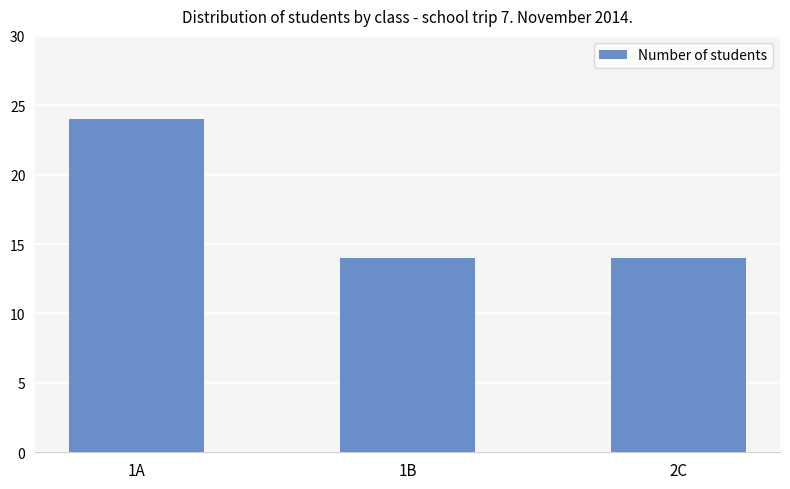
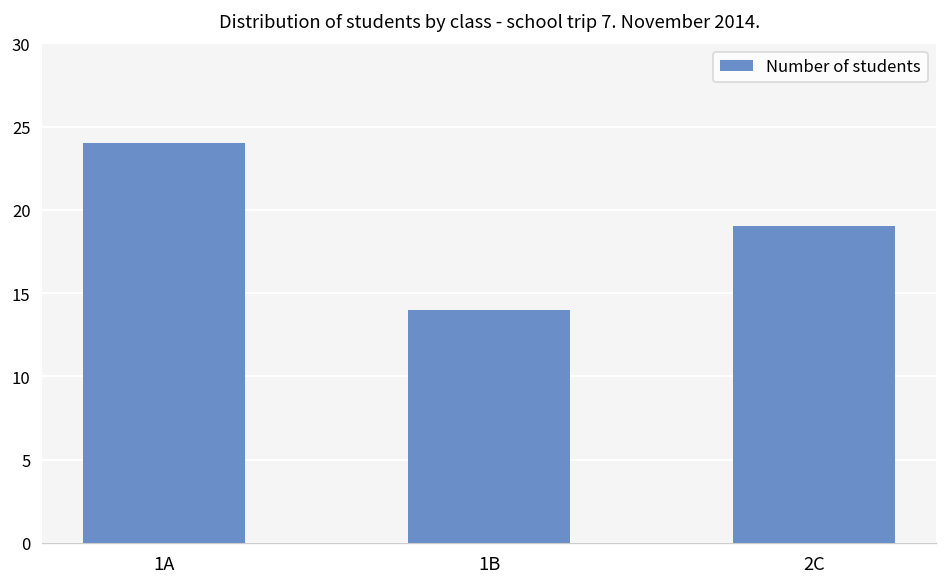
2C: 14 -> 19
